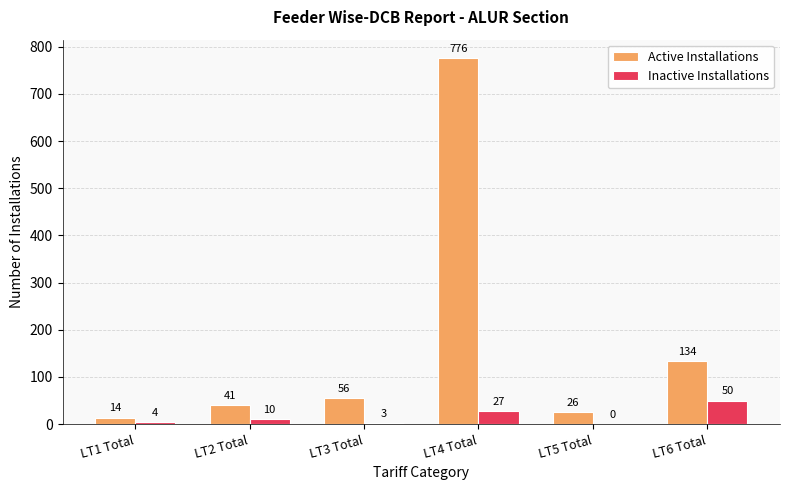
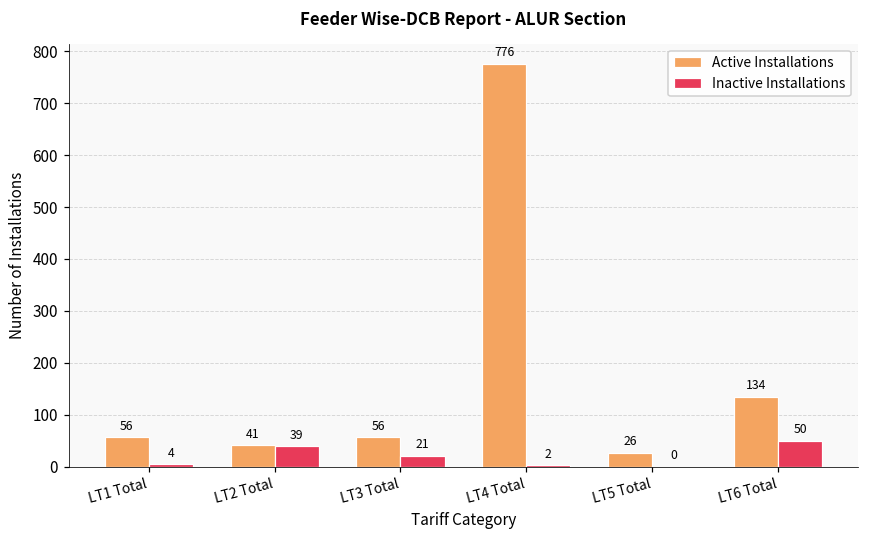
Active Installations, LT1 Total: 14 -> 56
Inactive Installations, LT2 Total: 10 -> 39
Inactive Installations, LT3 Total: 3 -> 21
Inactive Installations, LT4 Total: 27 -> 2
